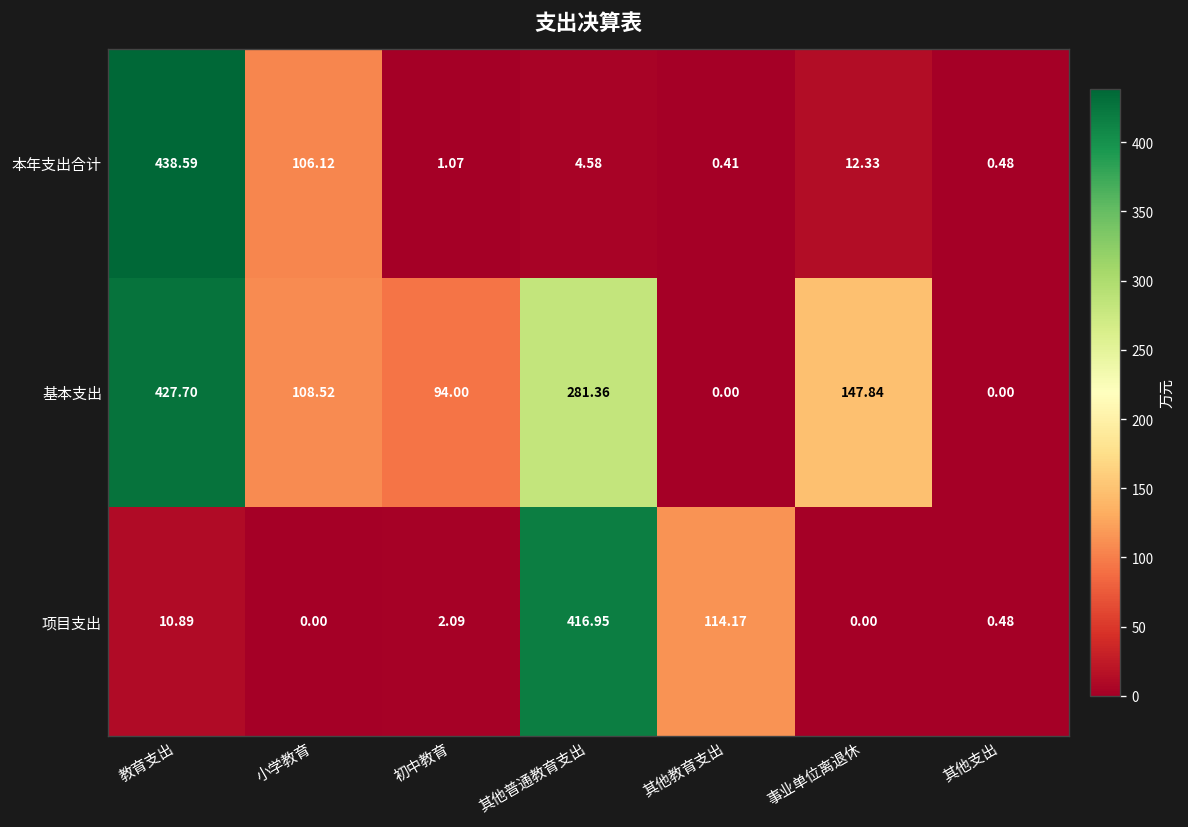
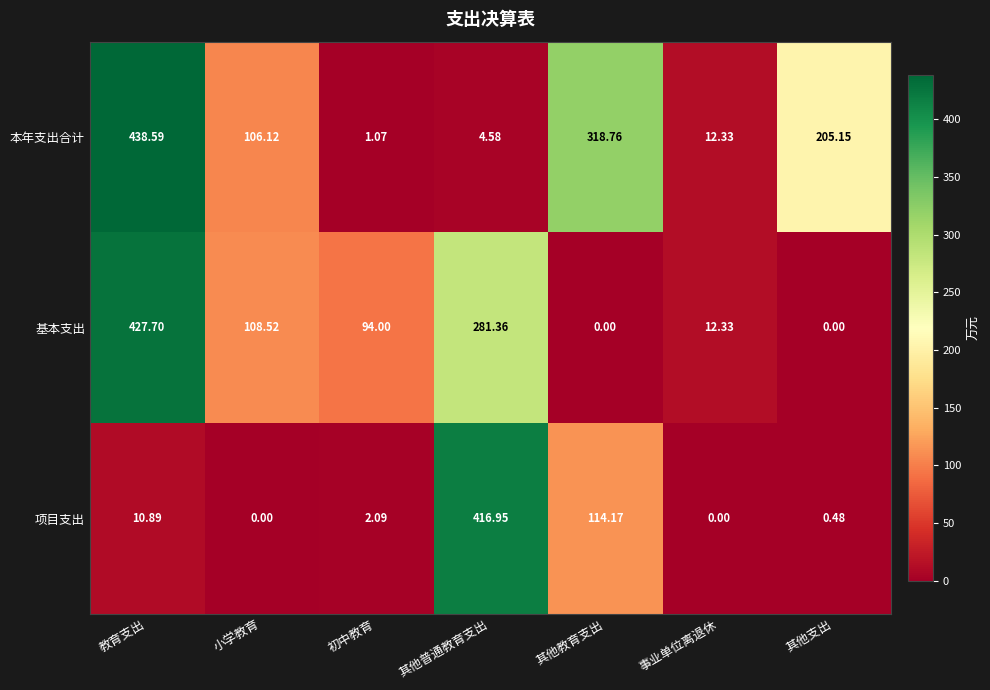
本年支出合计, 其他教育支出: 0.41 -> 318.76
本年支出合计, 其他支出: 0.48 -> 205.15
基本支出, 事业单位离退休: 147.84 -> 12.33
